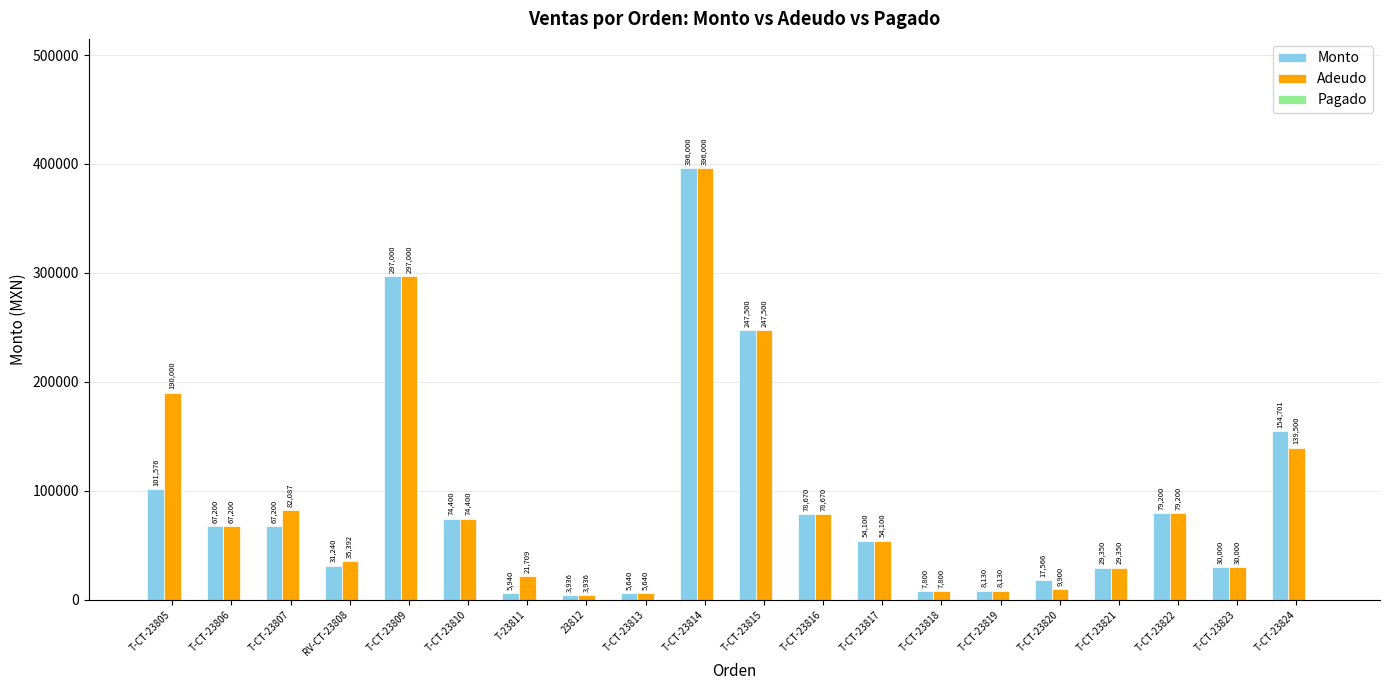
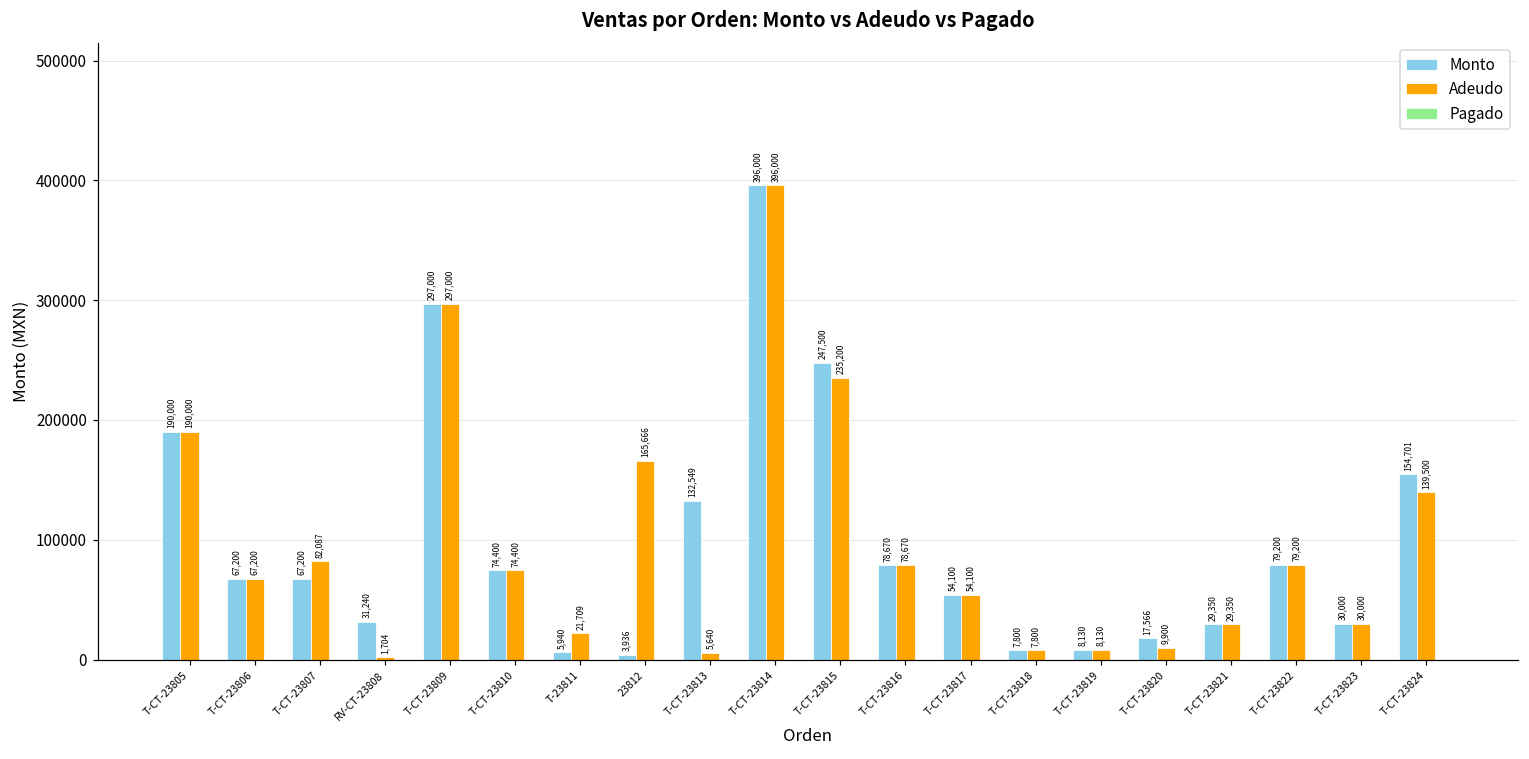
Monto, T-CT-23805: 101,576 -> 190,000
Adeudo, RV-CT-23808: 35,392 -> 1,704
Adeudo, 23812: 3,936 -> 165,666
Monto, T-CT-23813: 5,640 -> 132,549
Adeudo, T-CT-23815: 247,500 -> 235,200
